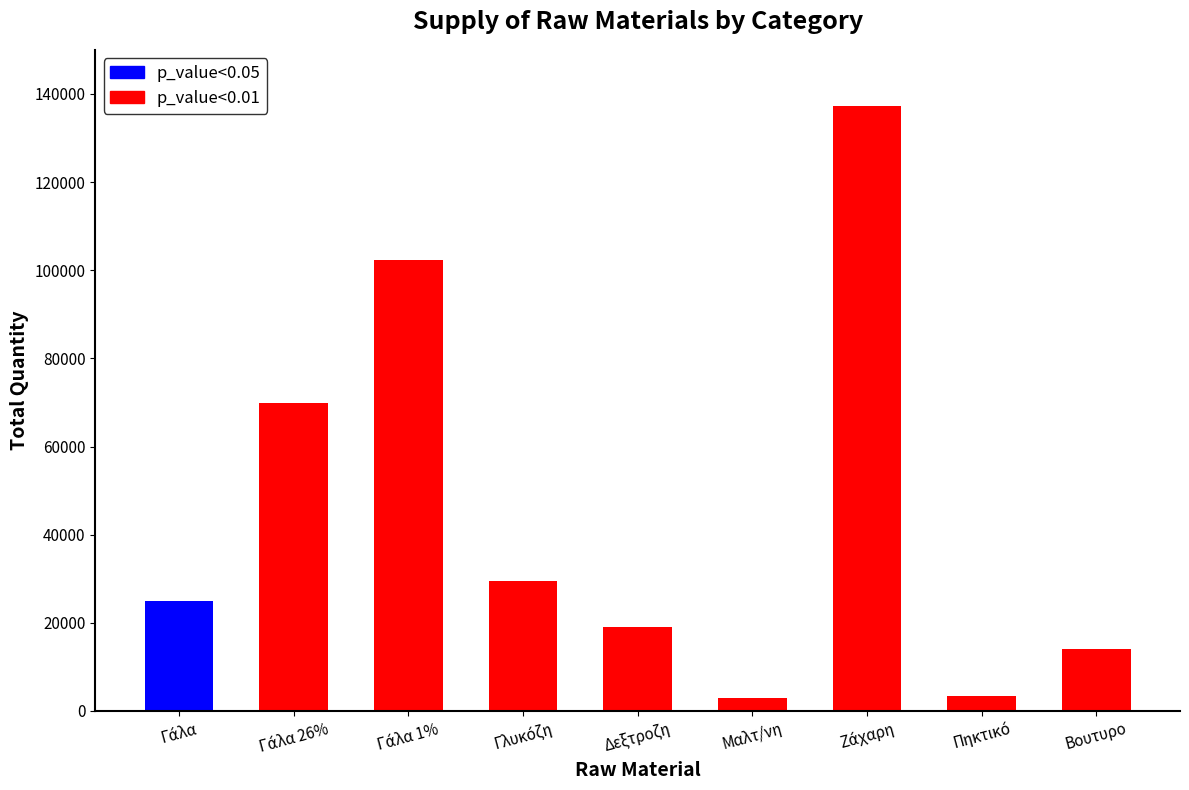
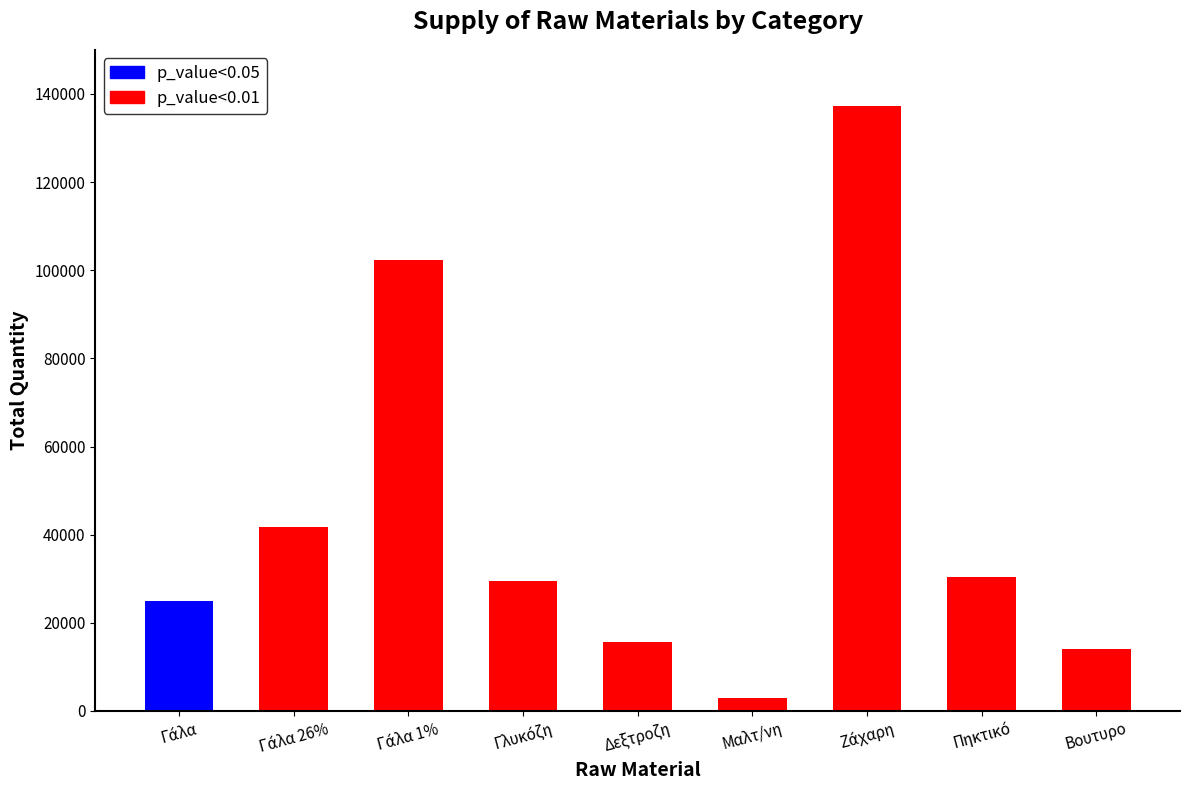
Γάλα 26%: 70000 -> 42000
Δεξτροζη: 19000 -> 16000
Πηκτικό: 3000 -> 30000
